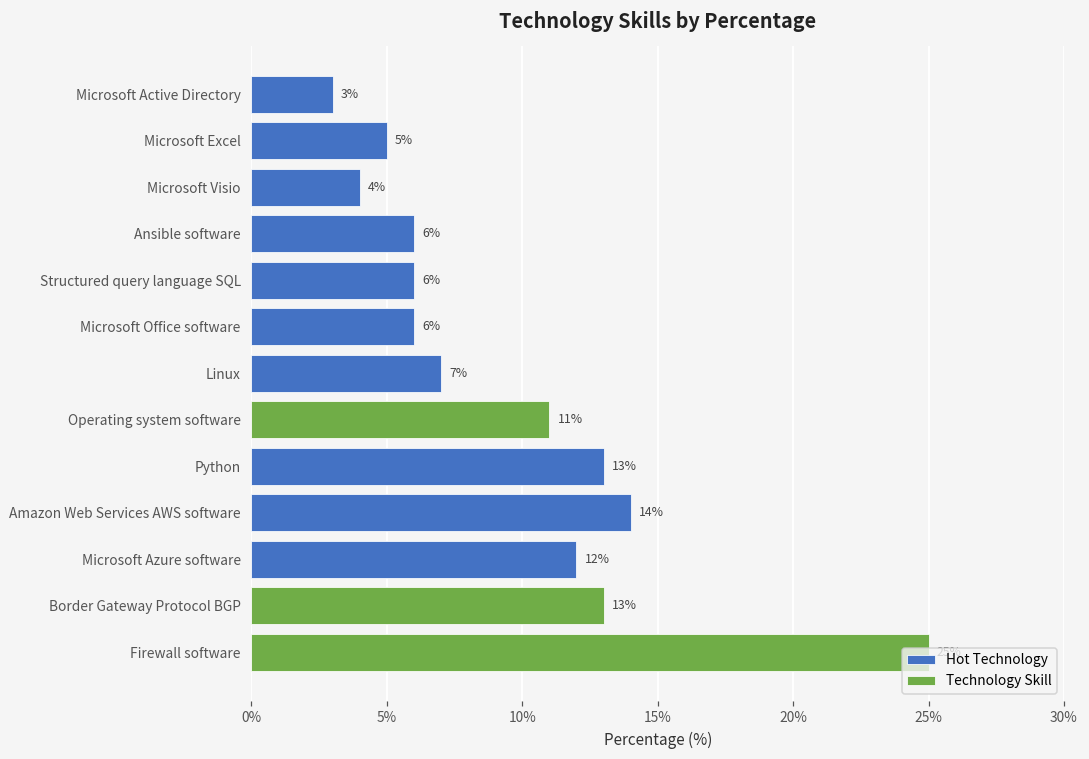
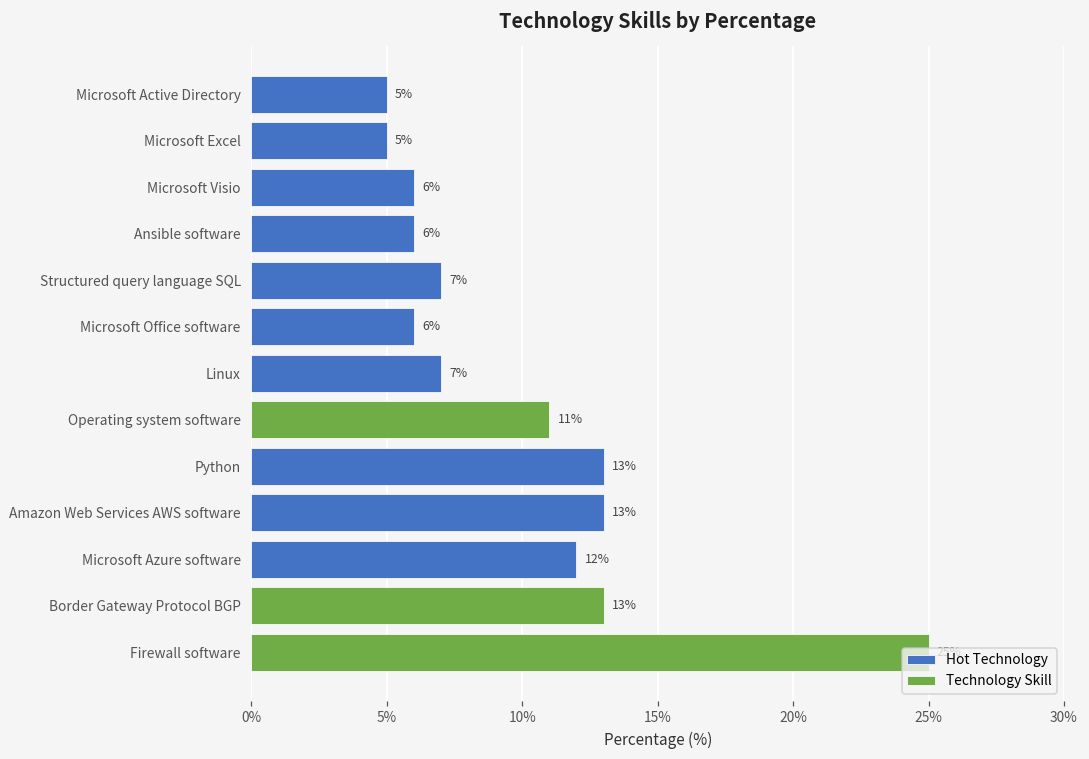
Hot Technology, Microsoft Active Directory: 3% -> 5%
Hot Technology, Microsoft Visio: 4% -> 6%
Hot Technology, Structured query language SQL: 6% -> 7%
Hot Technology, Amazon Web Services AWS software: 14% -> 13%
